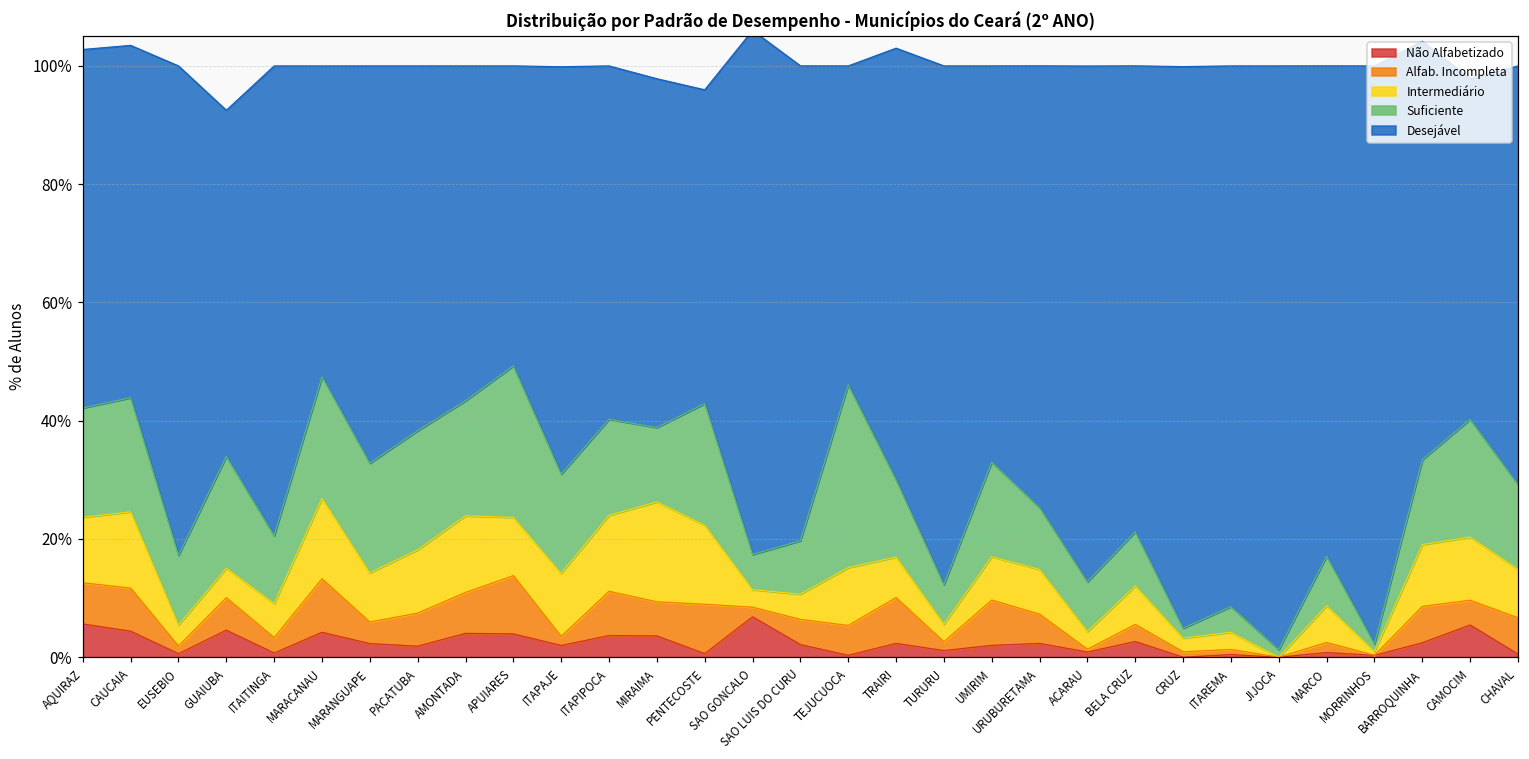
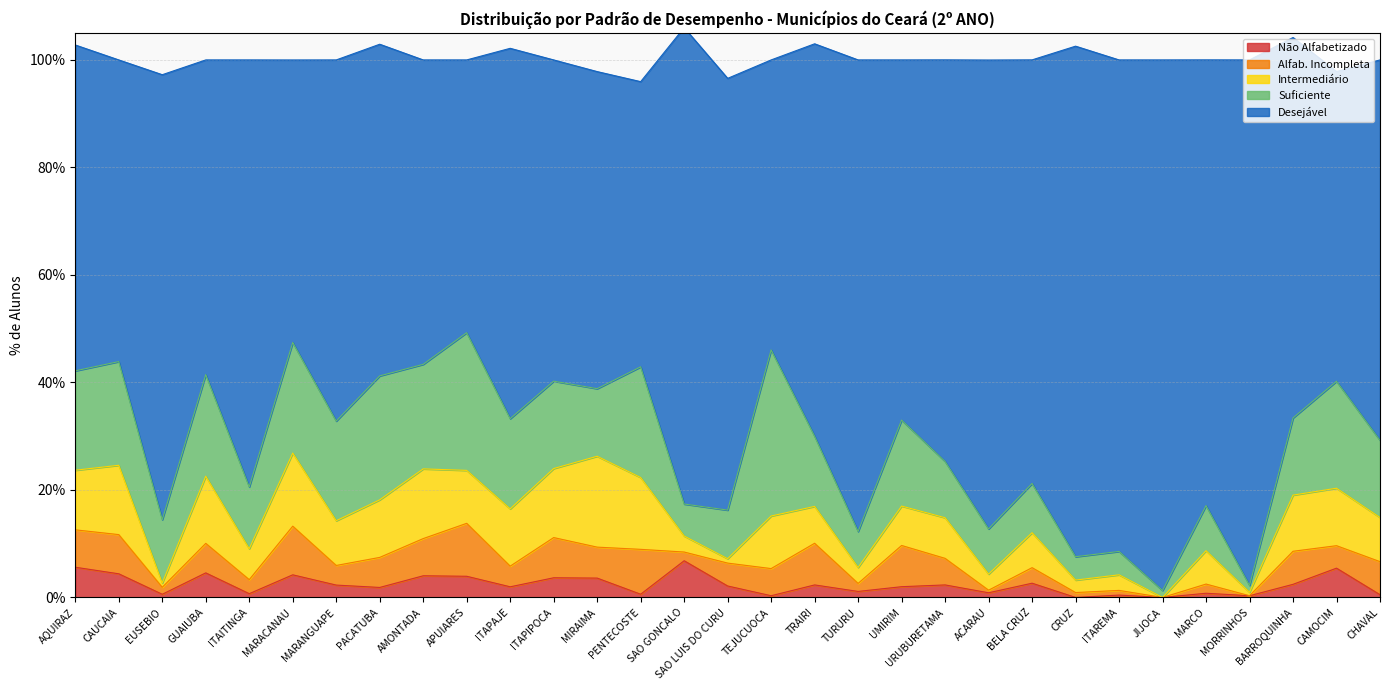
Desejável, CAUCAIA: 60% -> 56%
Intermediário, EUSEBIO: 4% -> 1%
Intermediário, GUAIUBA: 5% -> 13%
Suficiente, PACATUBA: 20% -> 23%
Alfab. Incompleta, ITAPAJE: 2% -> 4%
Intermediário, SAO LUIS DO CURU: 4% -> 1%
Suficiente, CRUZ: 2% -> 4%
